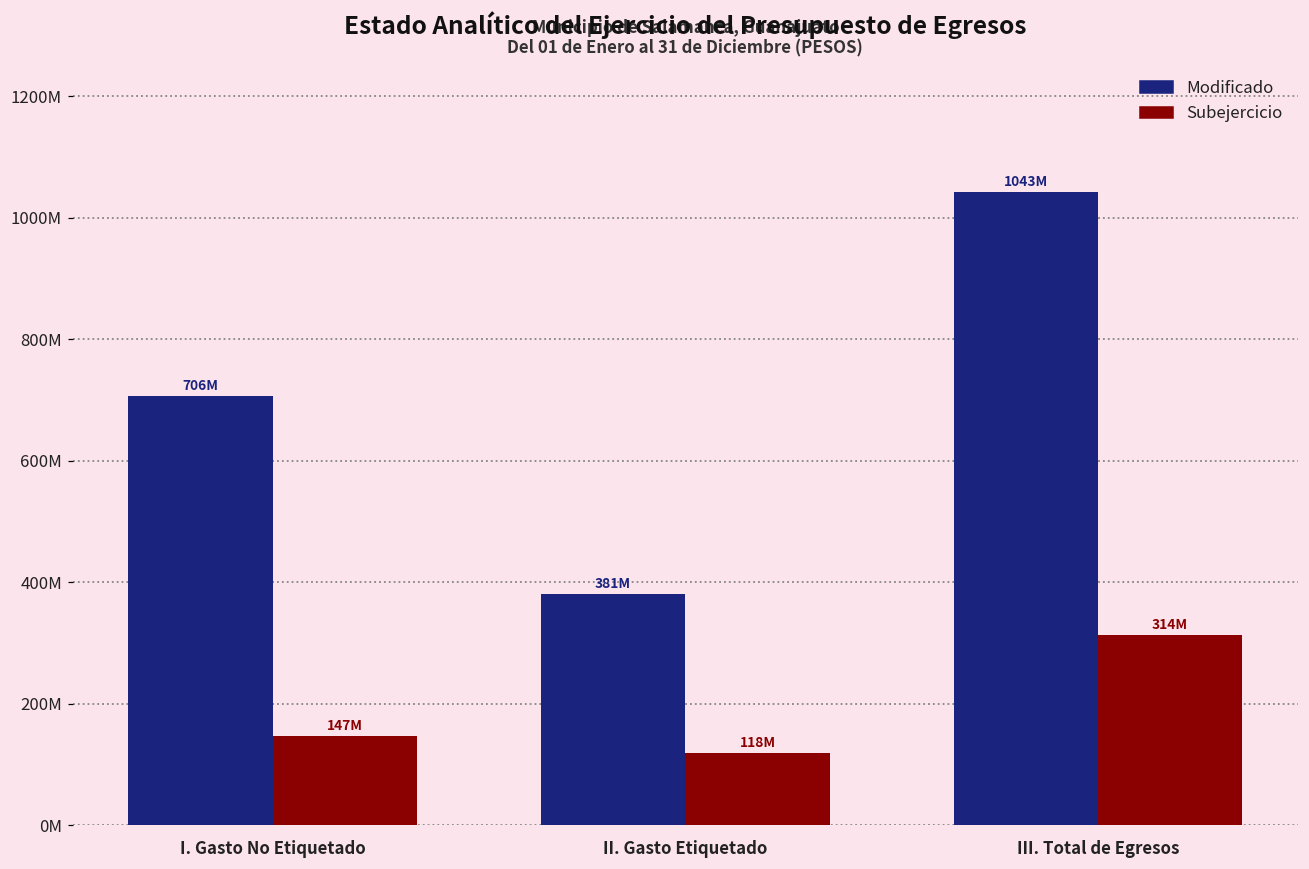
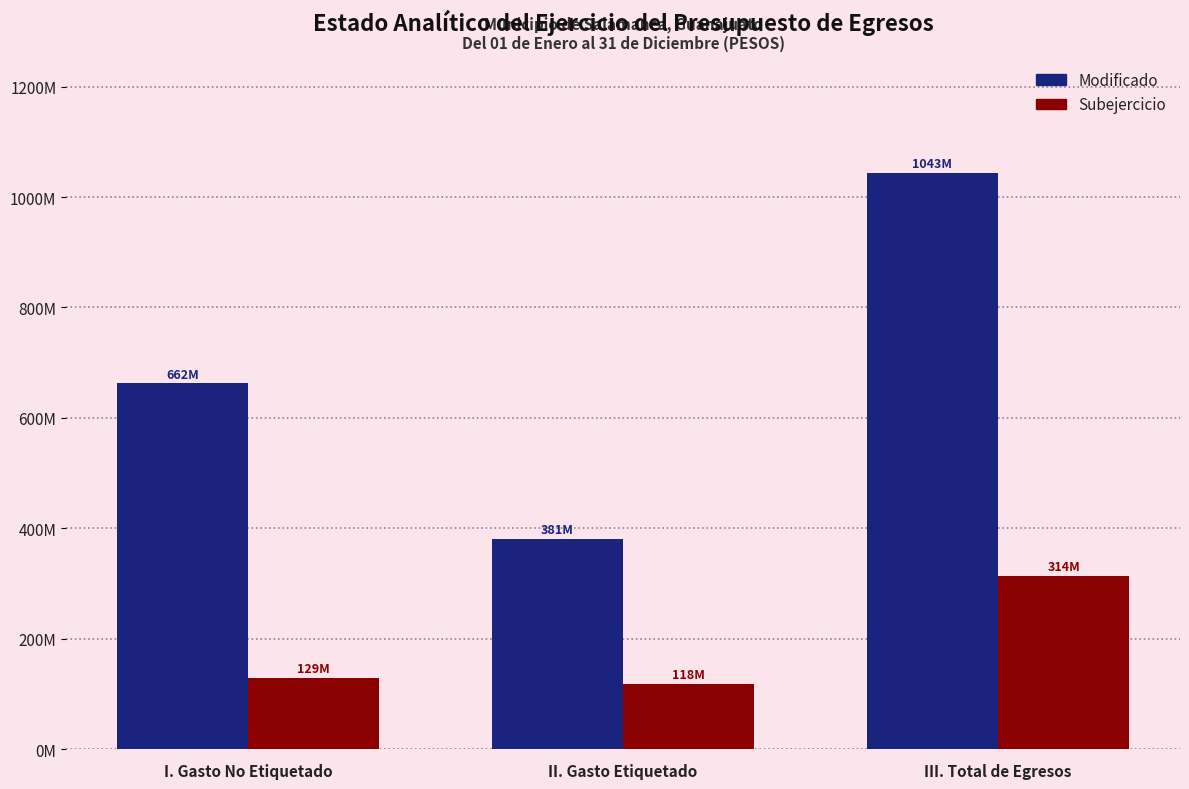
Modificado, I. Gasto No Etiquetado: 706M -> 662M
Subejercicio, I. Gasto No Etiquetado: 147M -> 129M
